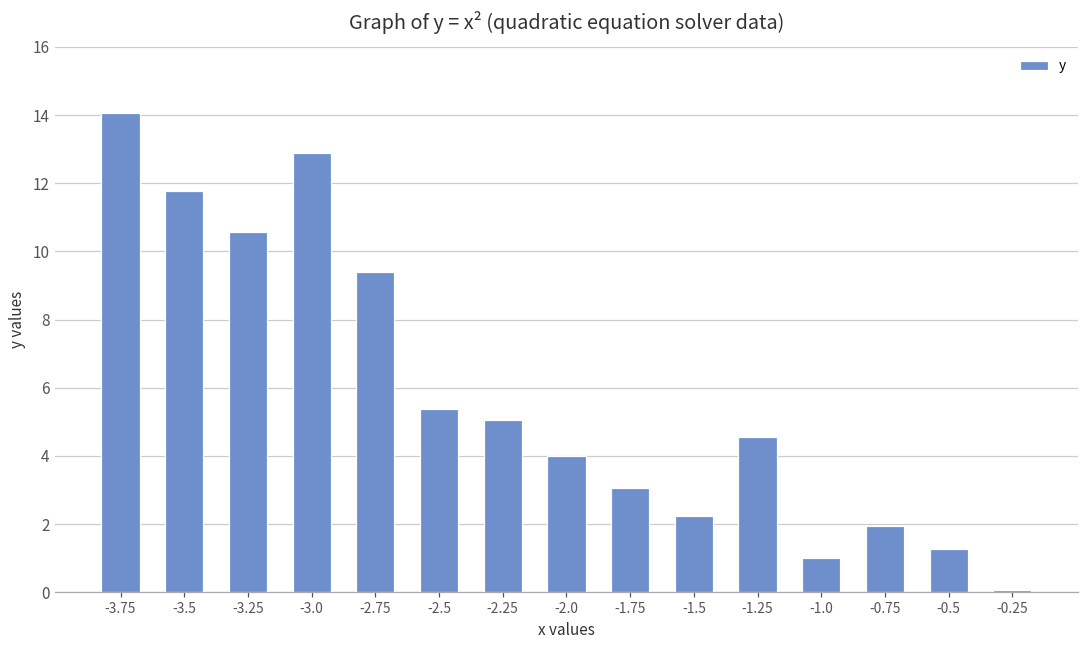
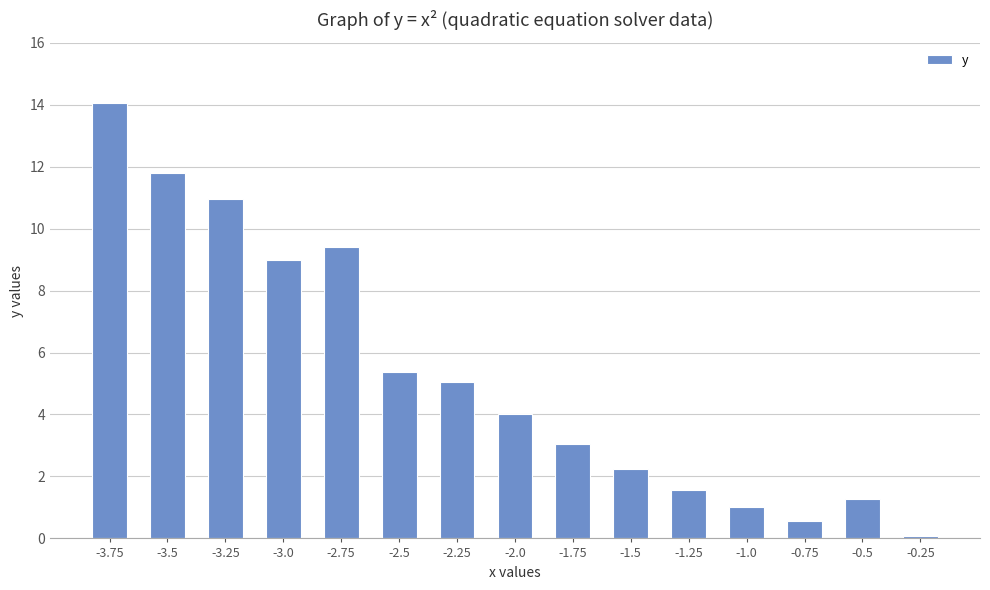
-3.25: 10.6 -> 11.0
-3.0: 12.9 -> 9.0
-1.25: 4.6 -> 1.6
-0.75: 1.9 -> 0.6
